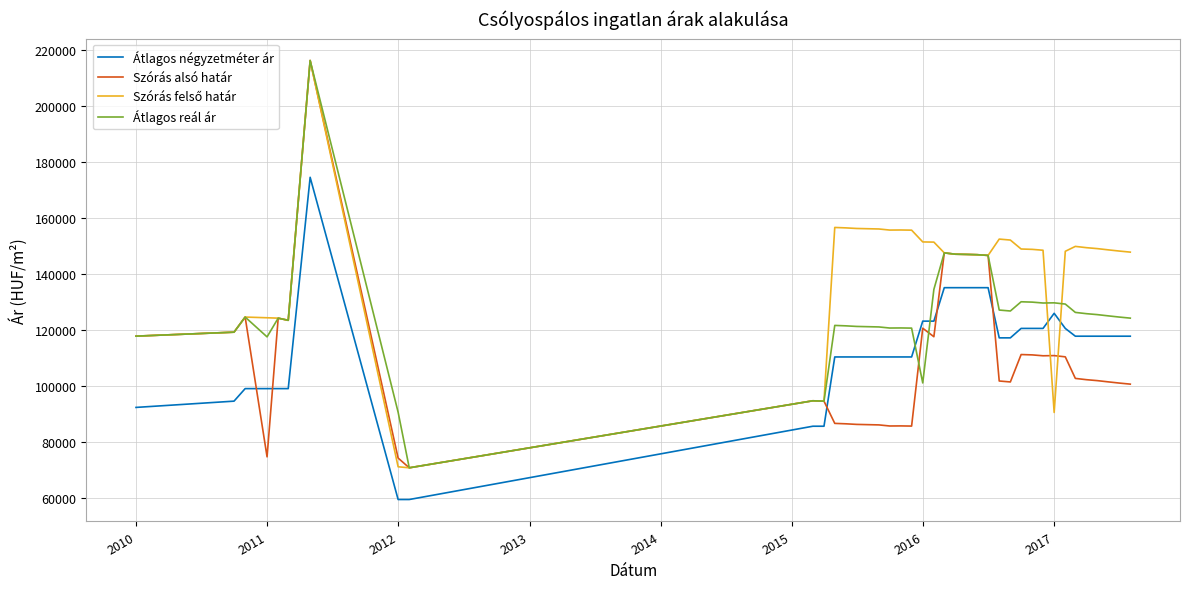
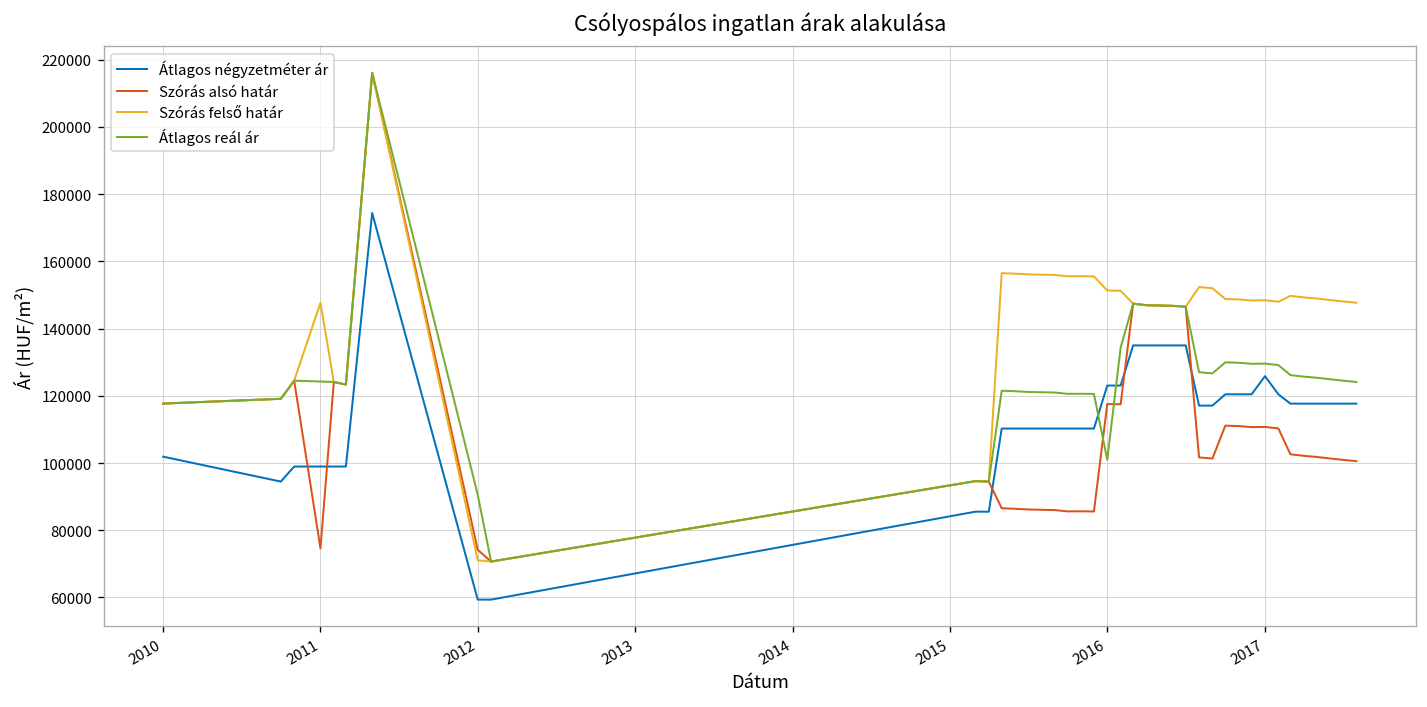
Átlagos négyzetméter ár, 2010: 92000 -> 102000
Szórás felső határ, 2011: 124000 -> 148000
Átlagos reál ár, 2011: 117000 -> 124000
Szórás alsó határ, 2016: 121000 -> 118000
Szórás felső határ, 2017: 90000 -> 148000
